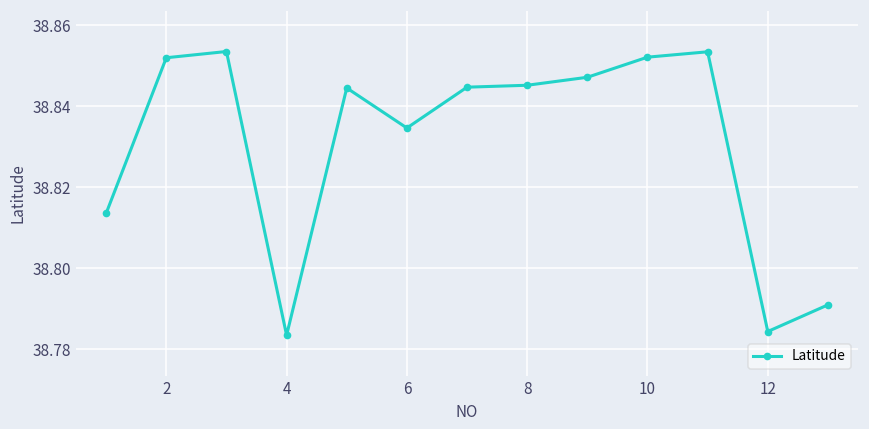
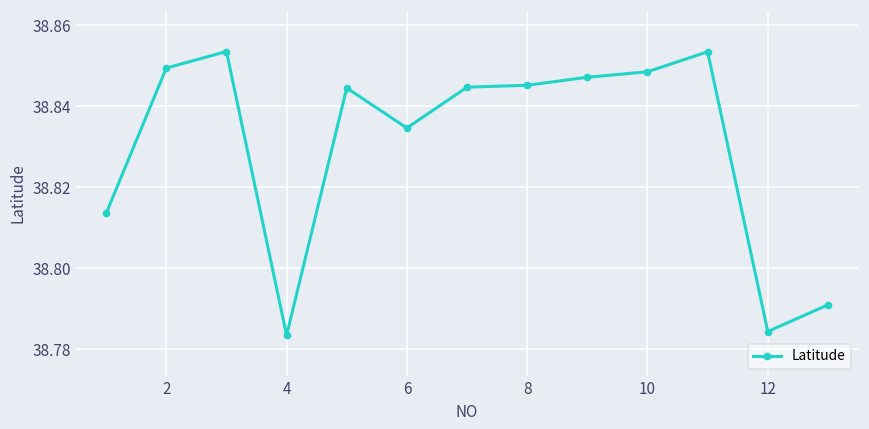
2: 38.852 -> 38.849
10: 38.852 -> 38.849
